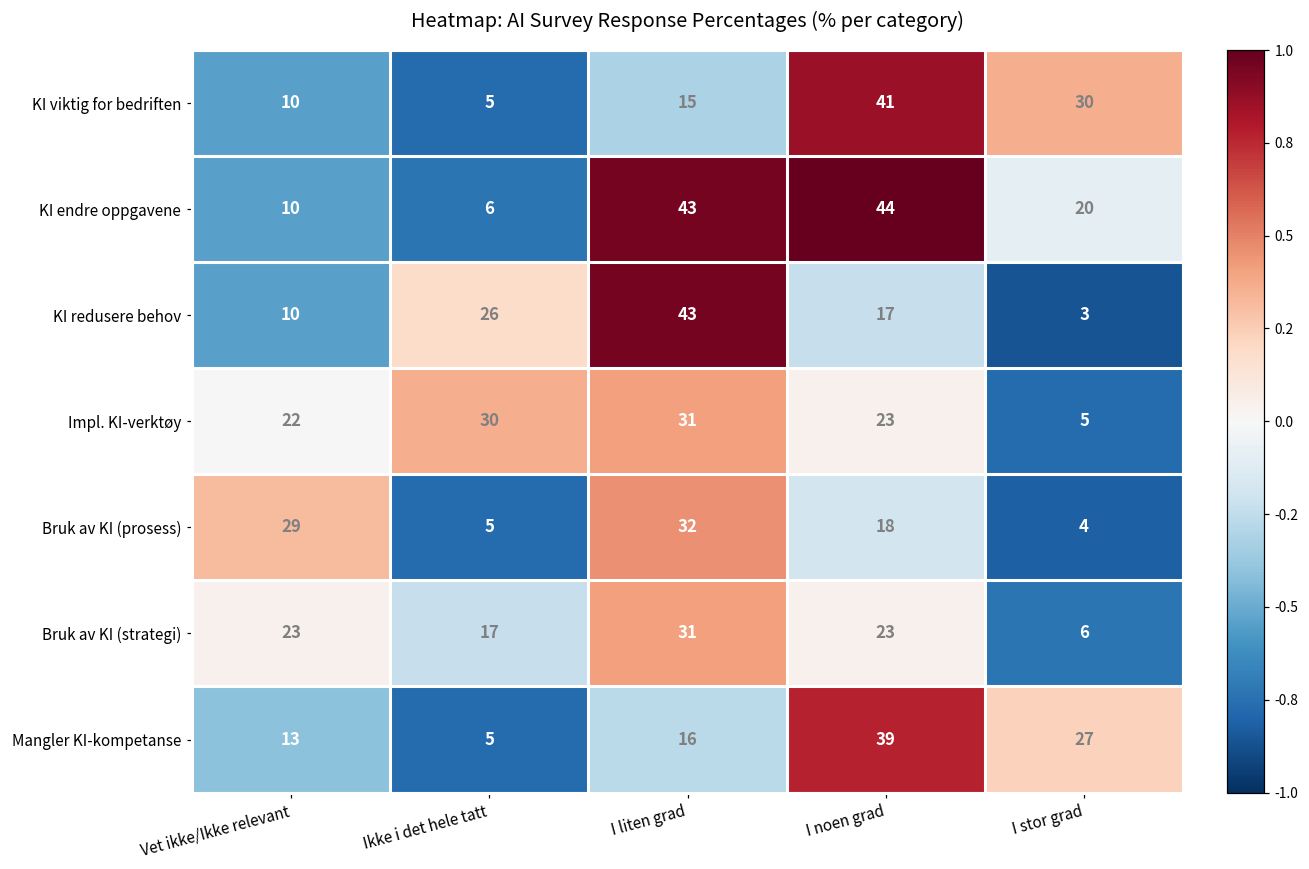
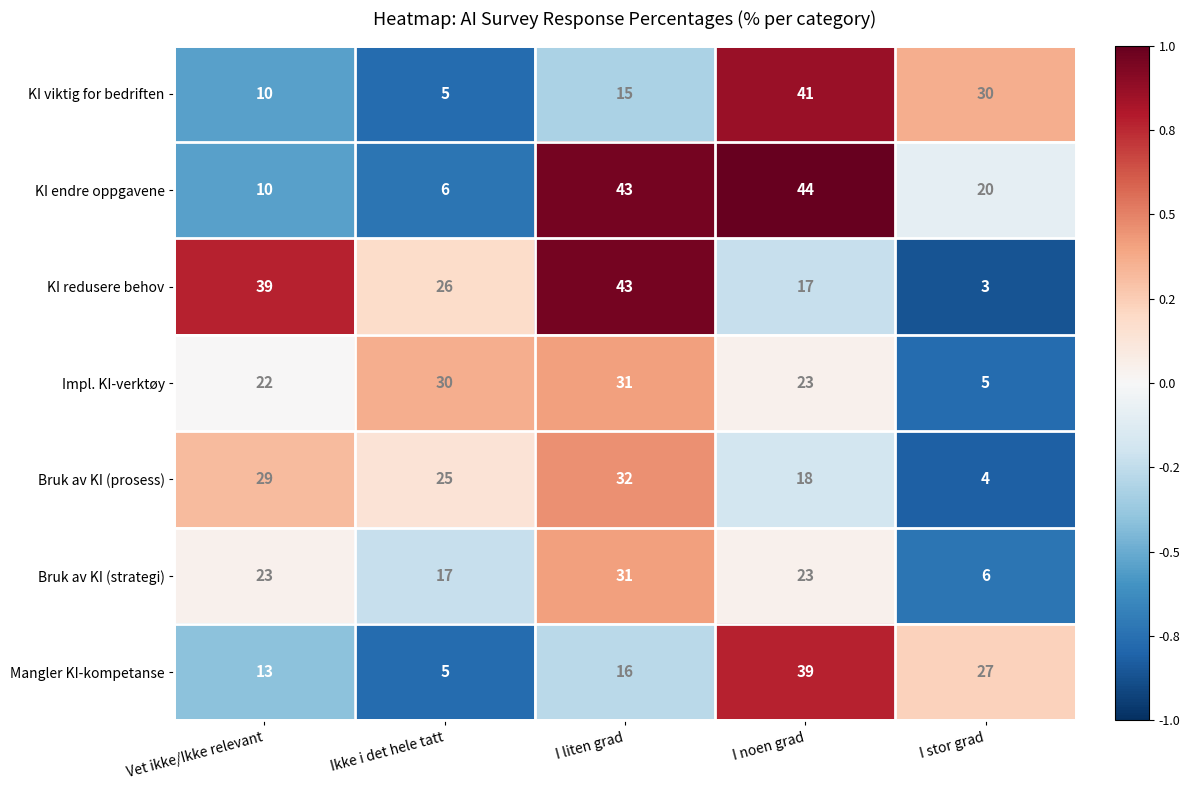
KI redusere behov, Vet ikke/Ikke relevant: 10 -> 39
Bruk av KI (prosess), Ikke i det hele tatt: 5 -> 25
